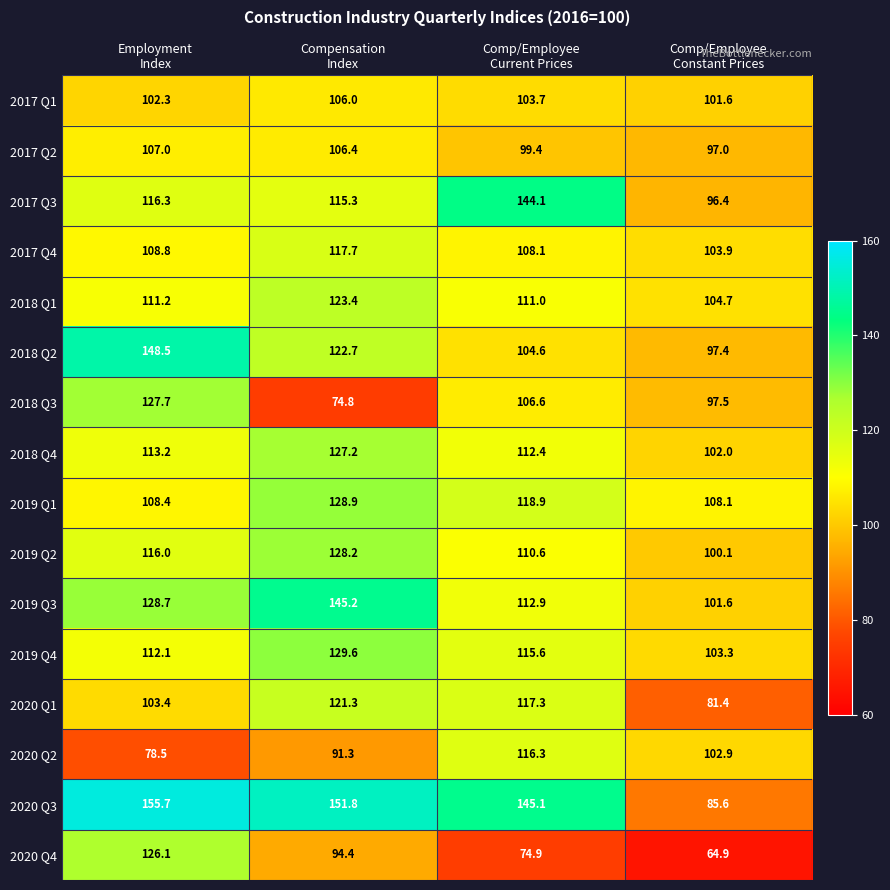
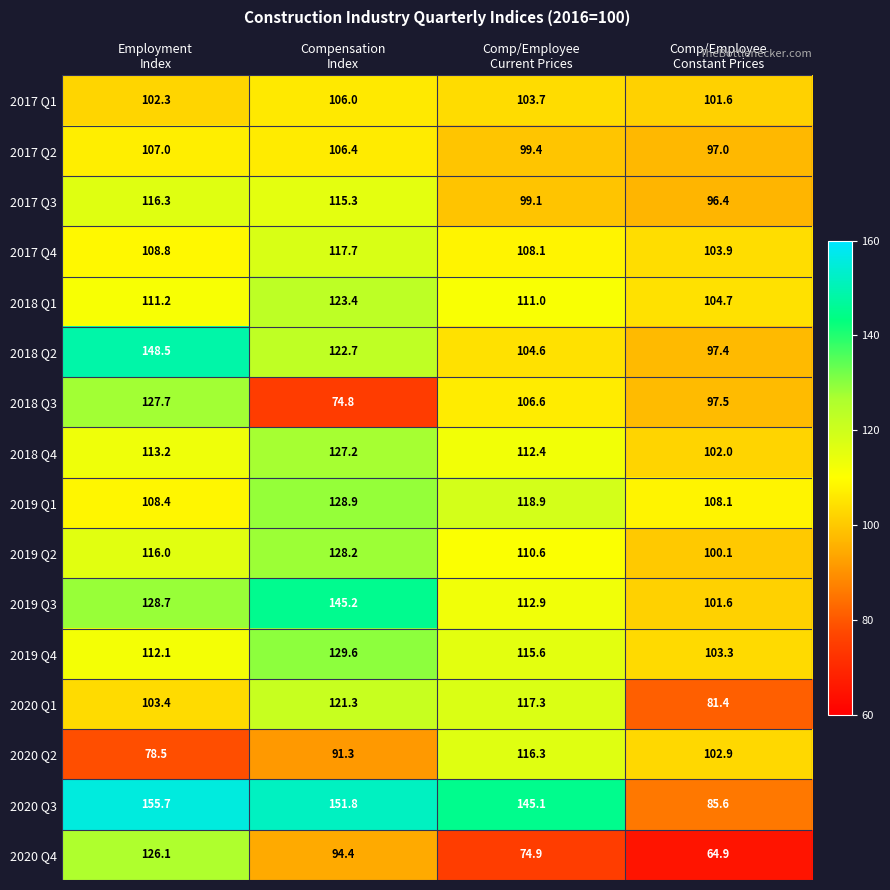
2017 Q3, Comp/Employee Current Prices: 144.1 -> 99.1
